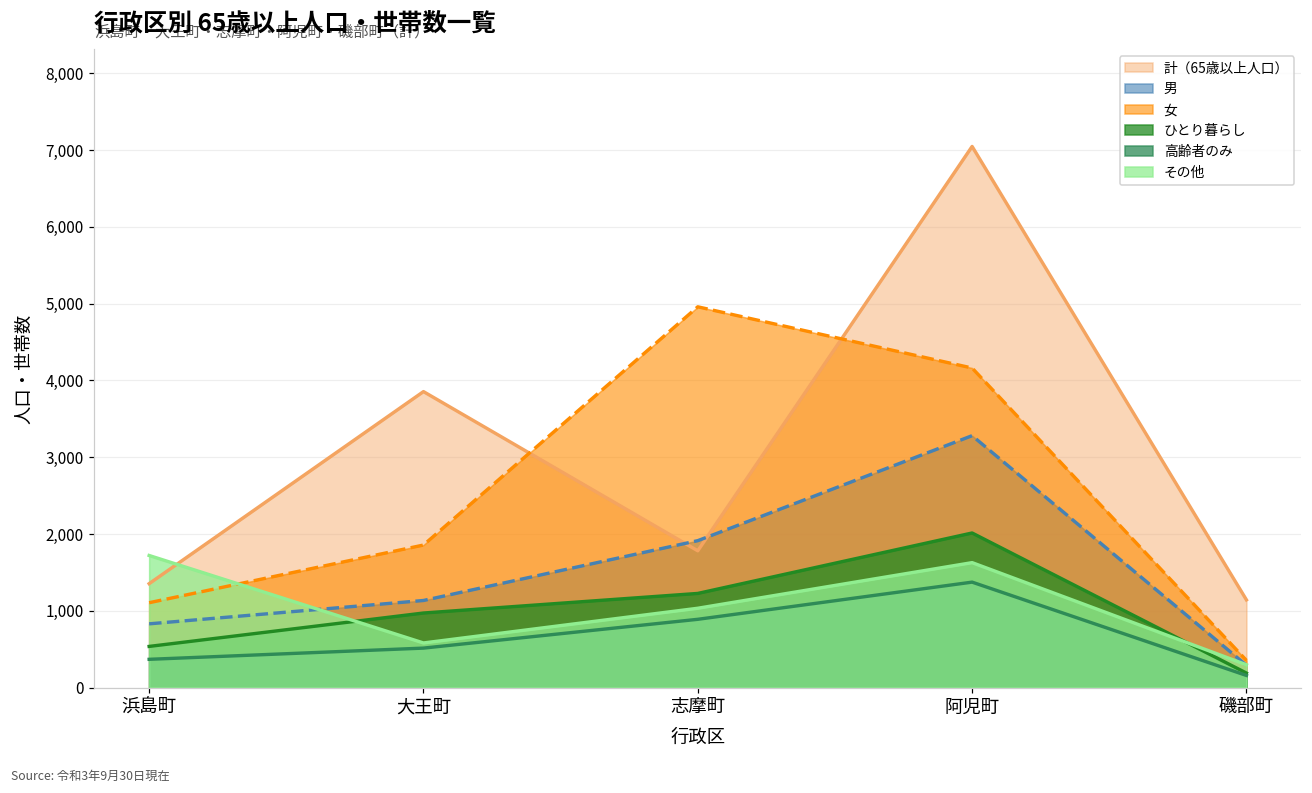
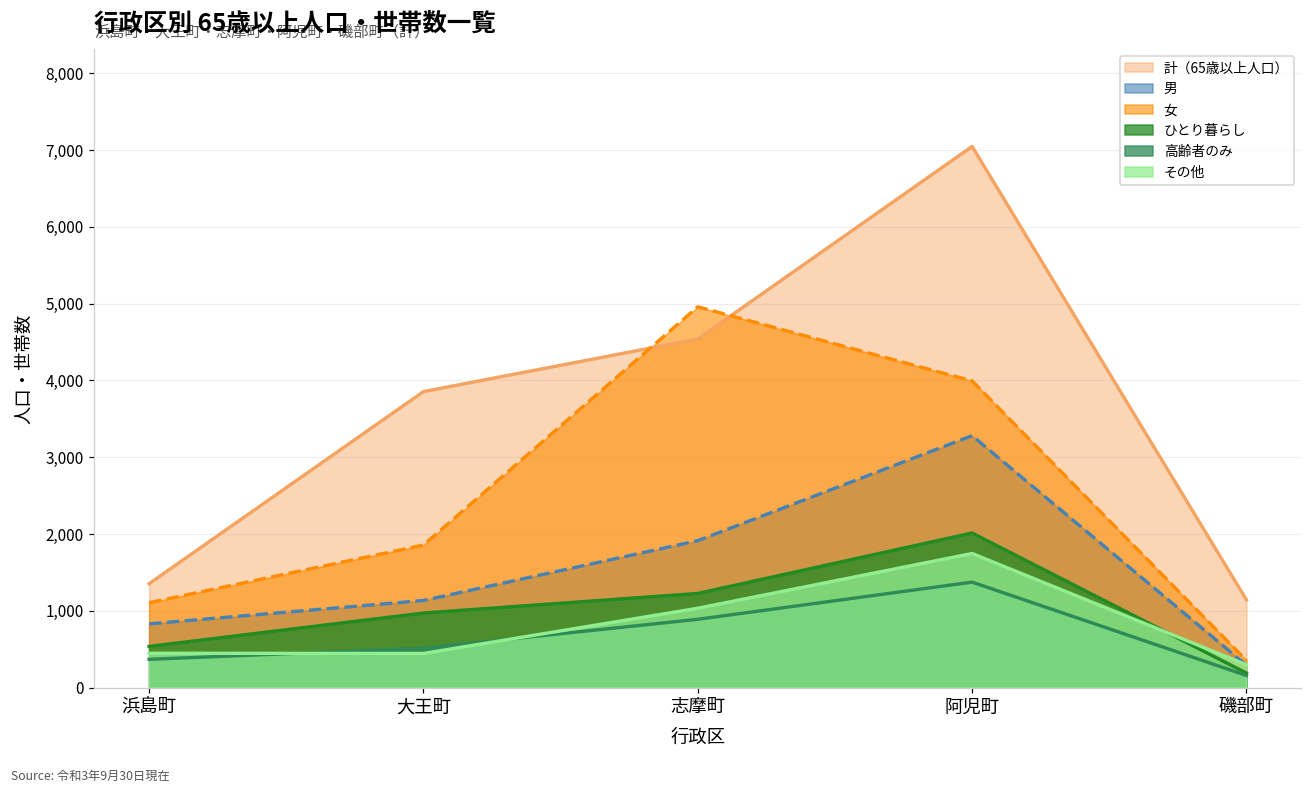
その他, 浜島町: 1,700 -> 400
その他, 大王町: 600 -> 400
計（65歳以上人口）, 志摩町: 1,800 -> 4,500
女, 阿児町: 4,200 -> 4,000
その他, 阿児町: 1,600 -> 1,700
